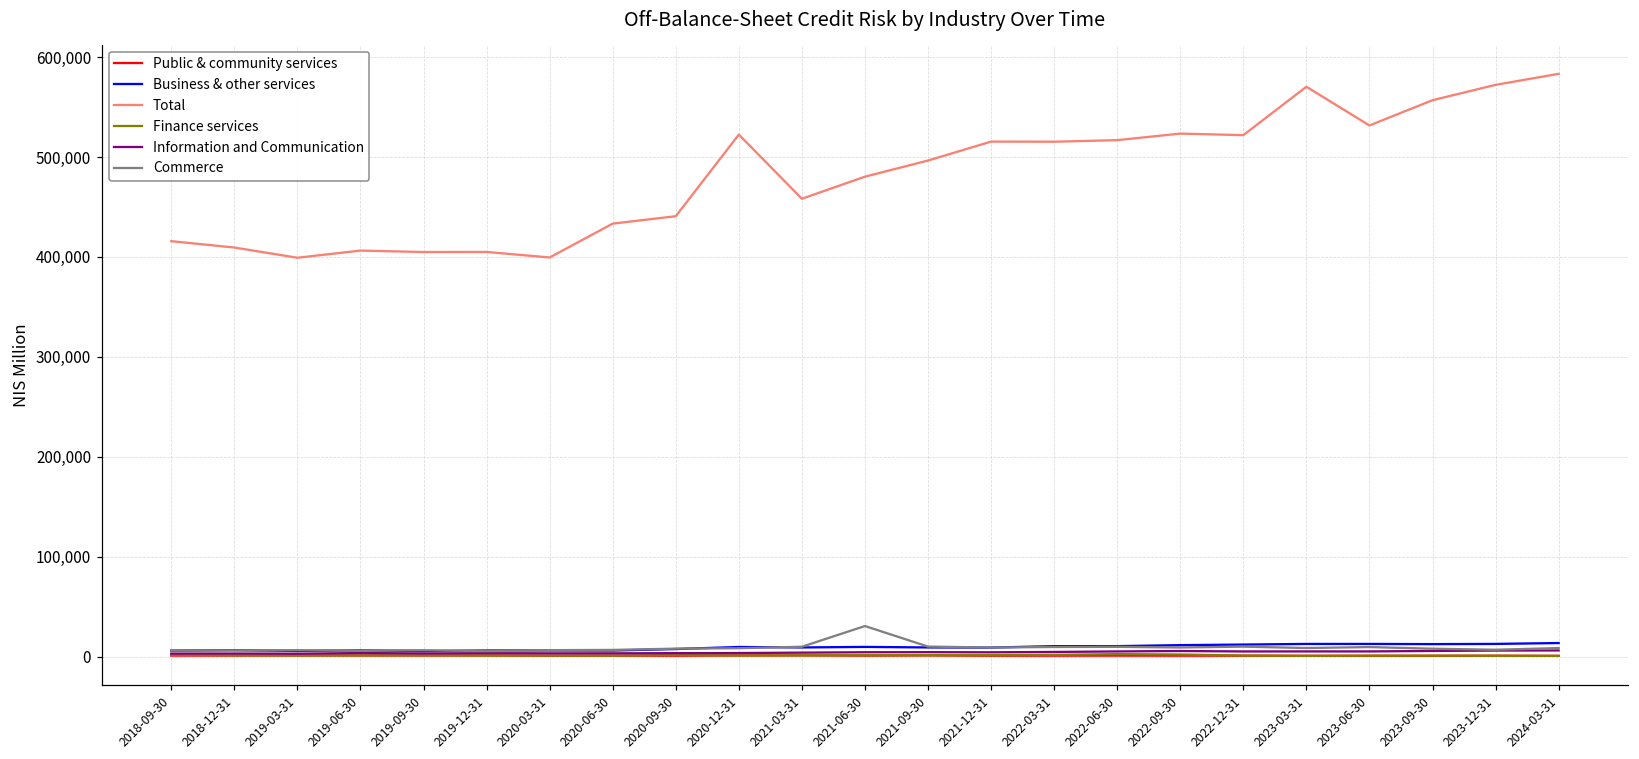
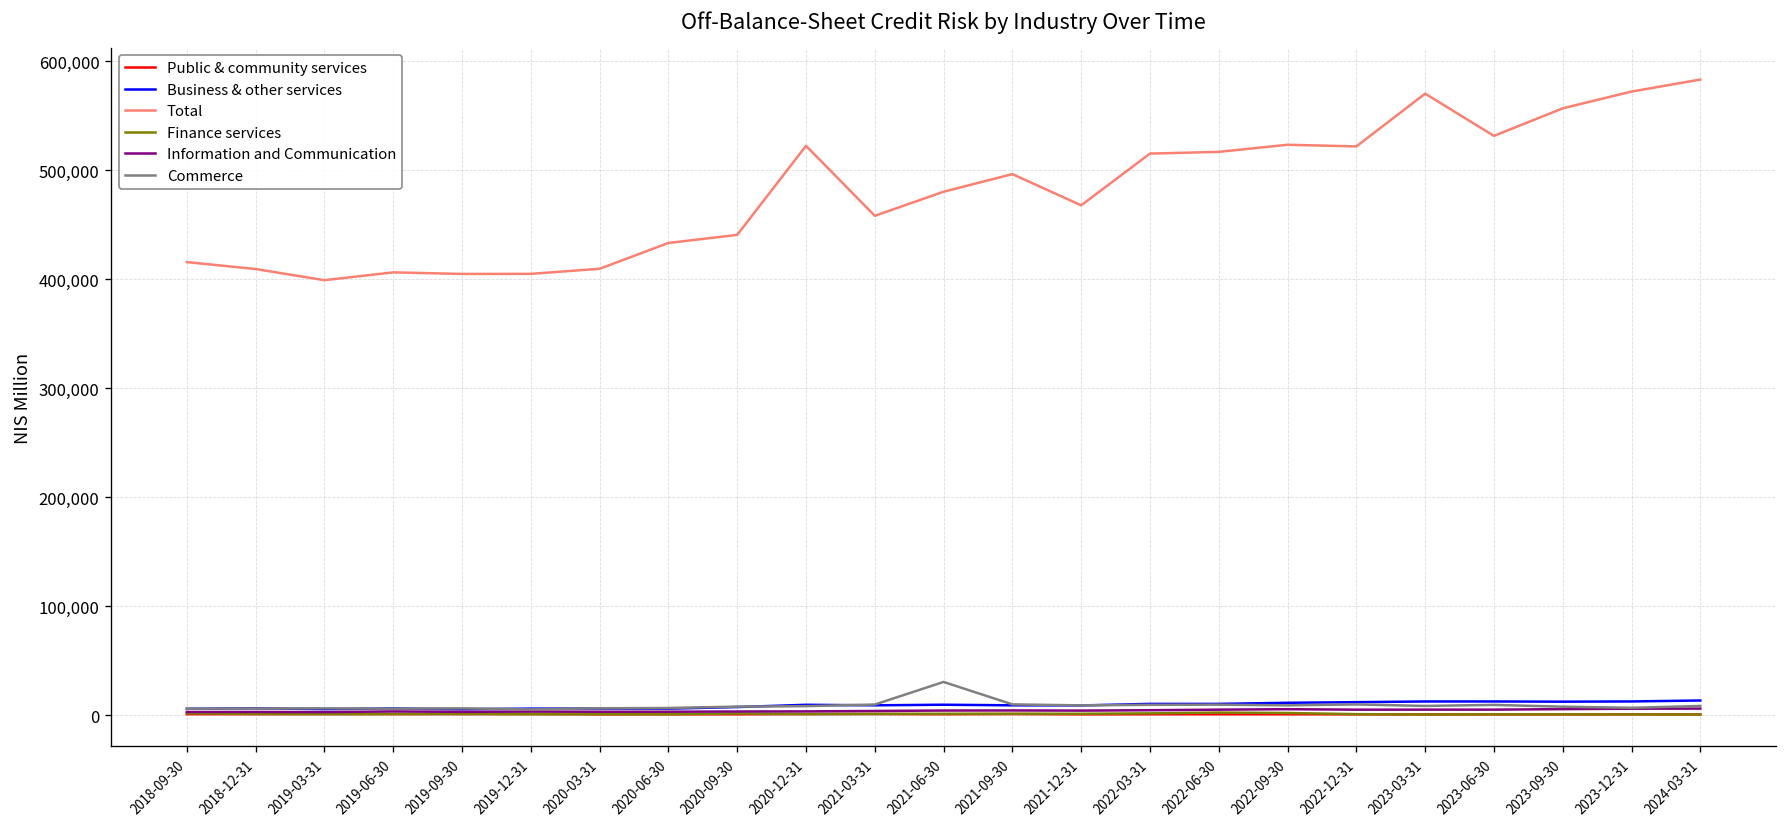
Total, 2020-03-31: 400,000 -> 410,000
Total, 2021-12-31: 520,000 -> 470,000
